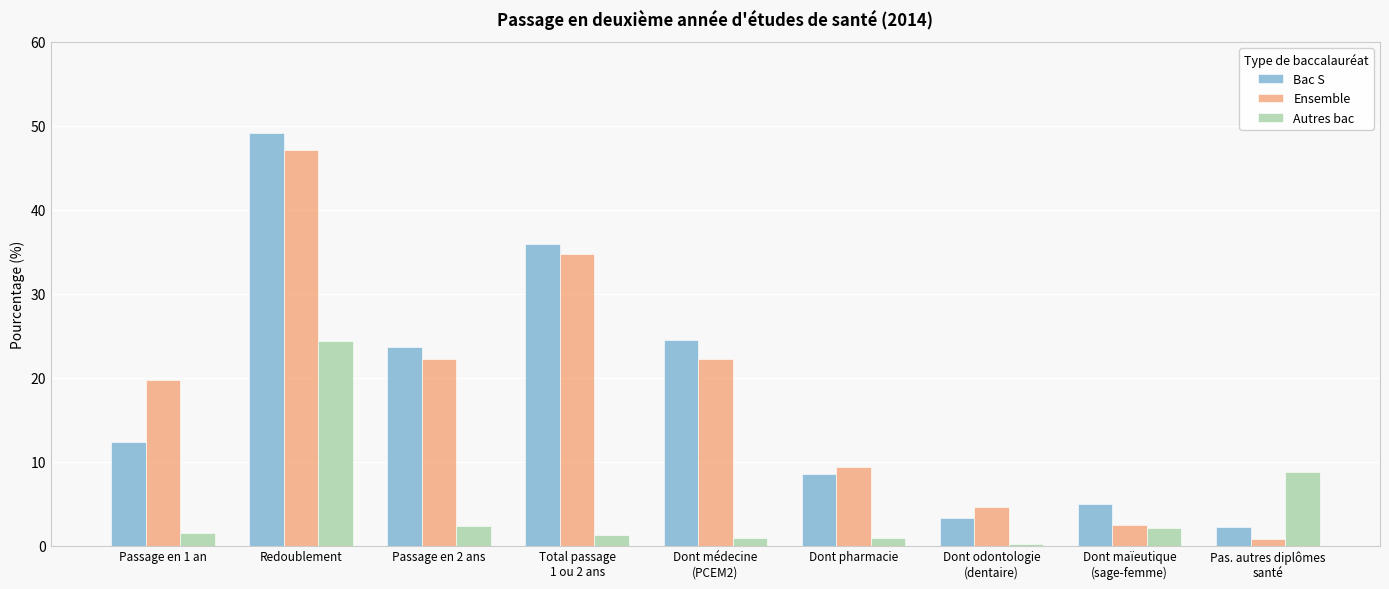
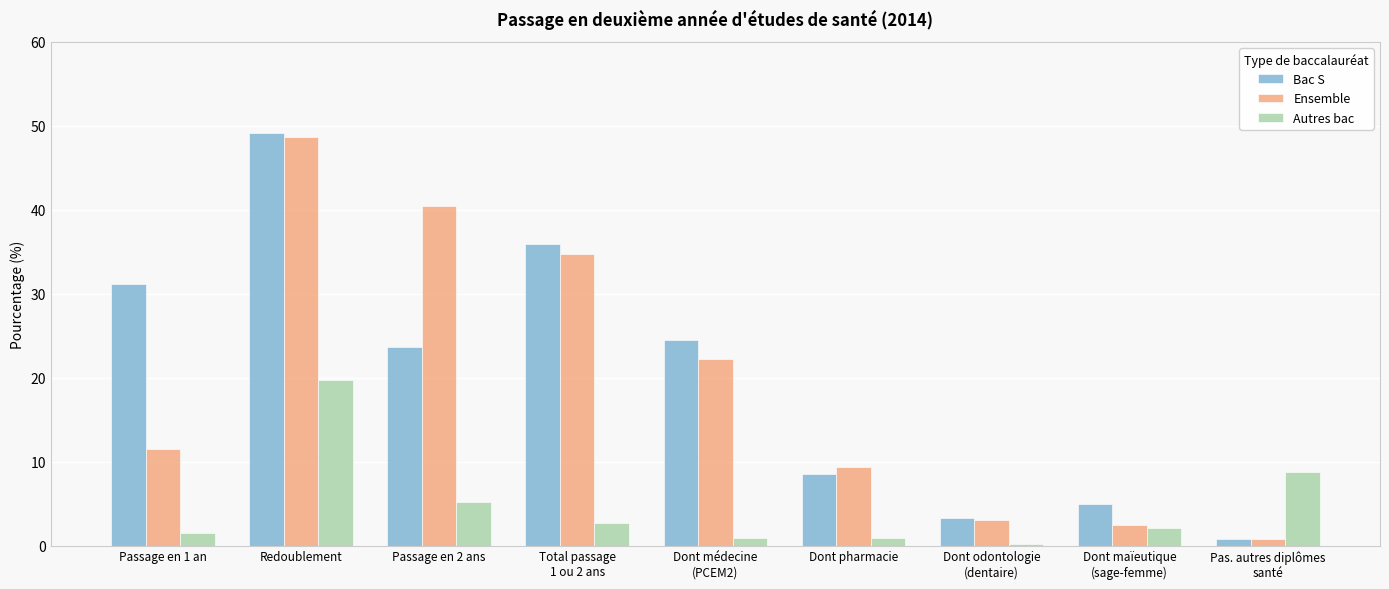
Bac S, Passage en 1 an: 12 -> 31
Ensemble, Passage en 1 an: 20 -> 12
Ensemble, Redoublement: 47 -> 49
Autres bac, Redoublement: 24 -> 20
Ensemble, Passage en 2 ans: 22 -> 40
Autres bac, Passage en 2 ans: 2 -> 5
Autres bac, Total passage 1 ou 2 ans: 1 -> 3
Ensemble, Dont odontologie (dentaire): 5 -> 3
Bac S, Pas. autres diplômes santé: 2 -> 1
